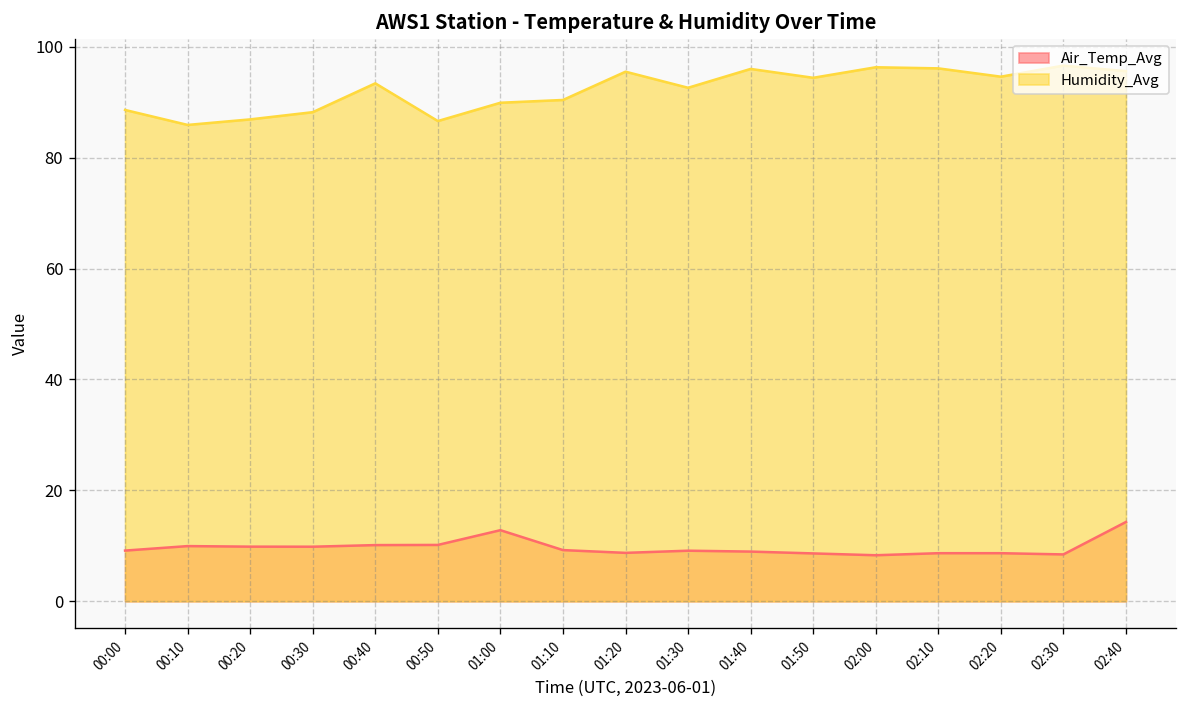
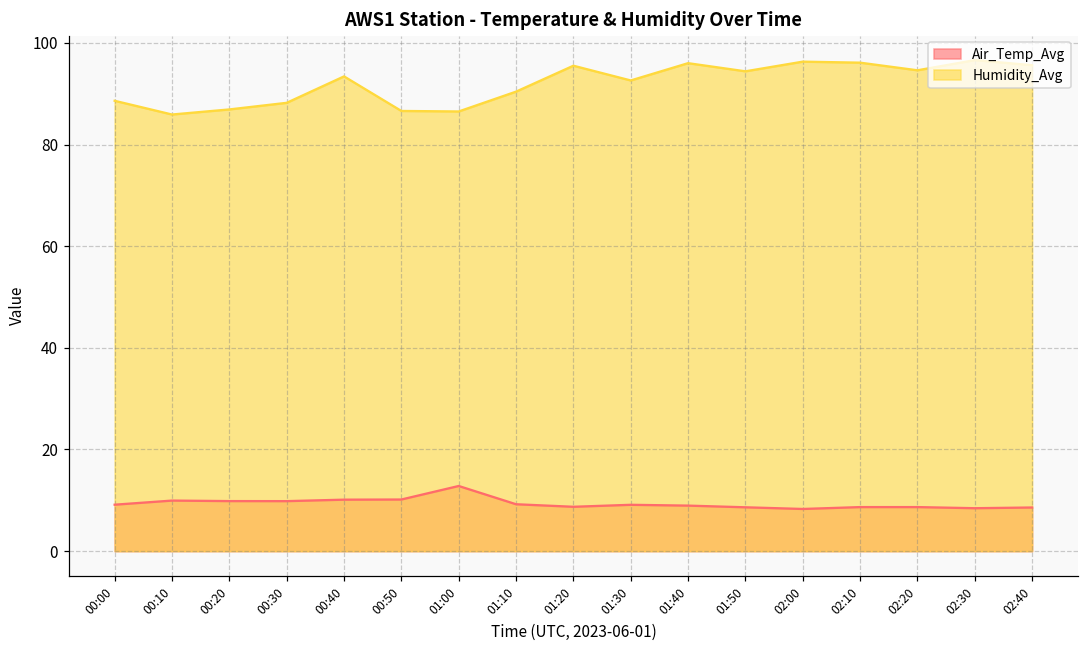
Humidity_Avg, 01:00: 90 -> 87
Air_Temp_Avg, 02:40: 14 -> 9
